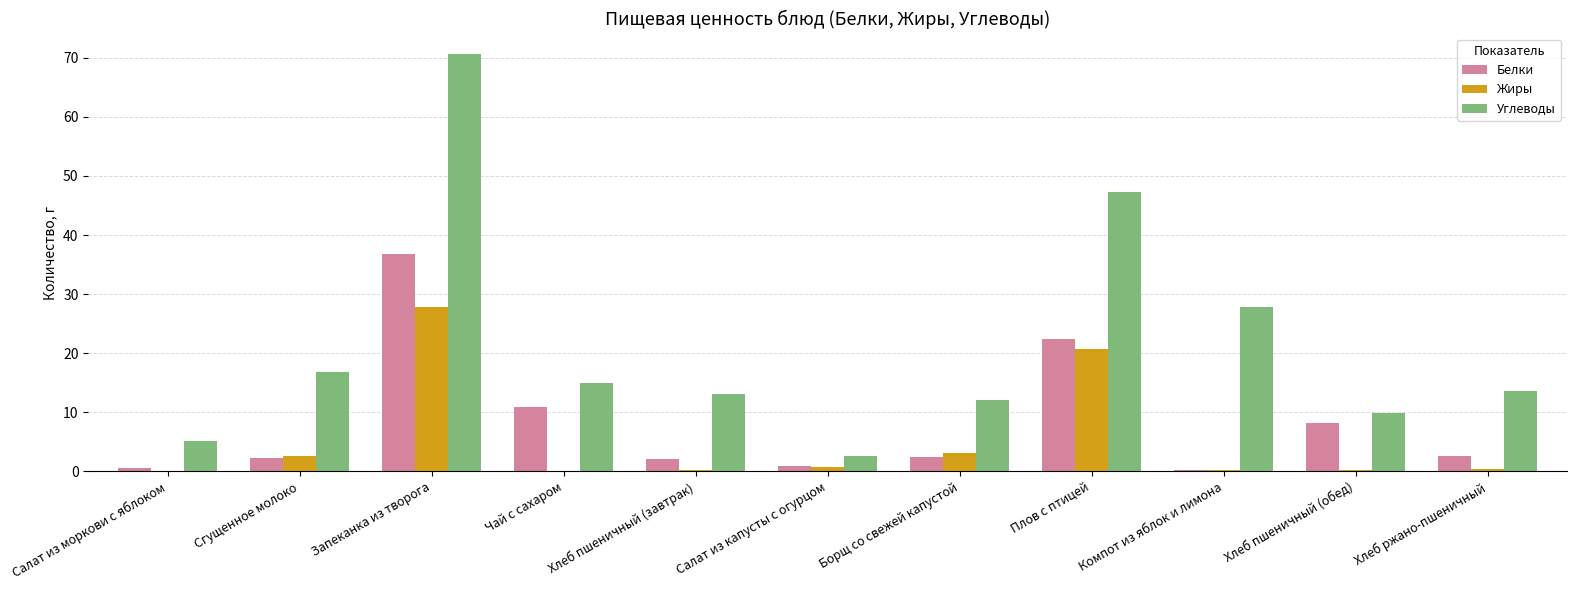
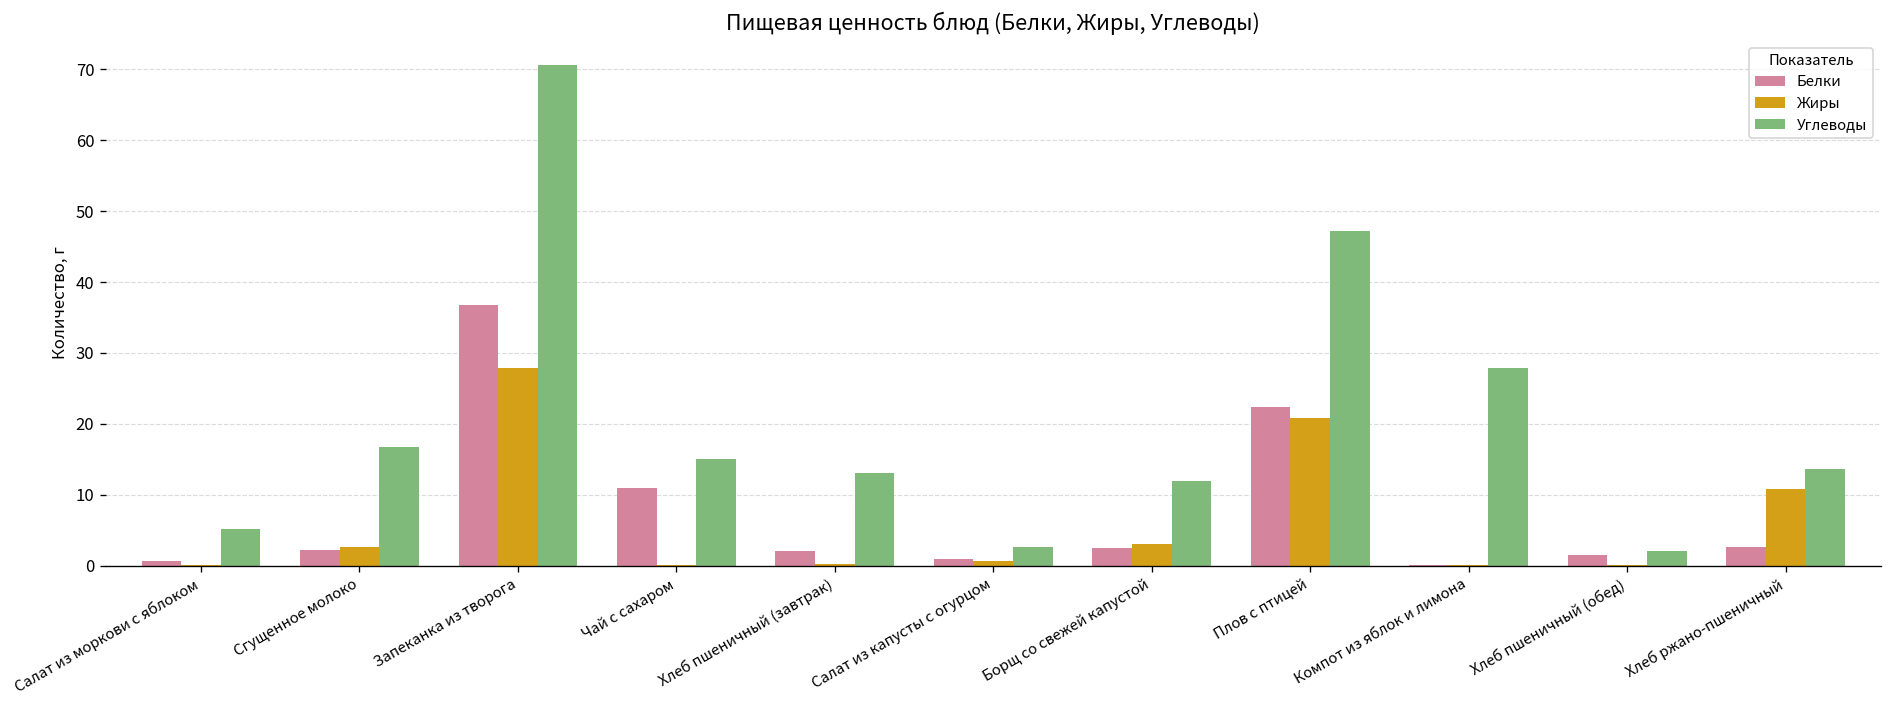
Белки, Хлеб пшеничный (обед): 8 -> 2
Углеводы, Хлеб пшеничный (обед): 10 -> 2
Жиры, Хлеб ржано-пшеничный: 0 -> 11
